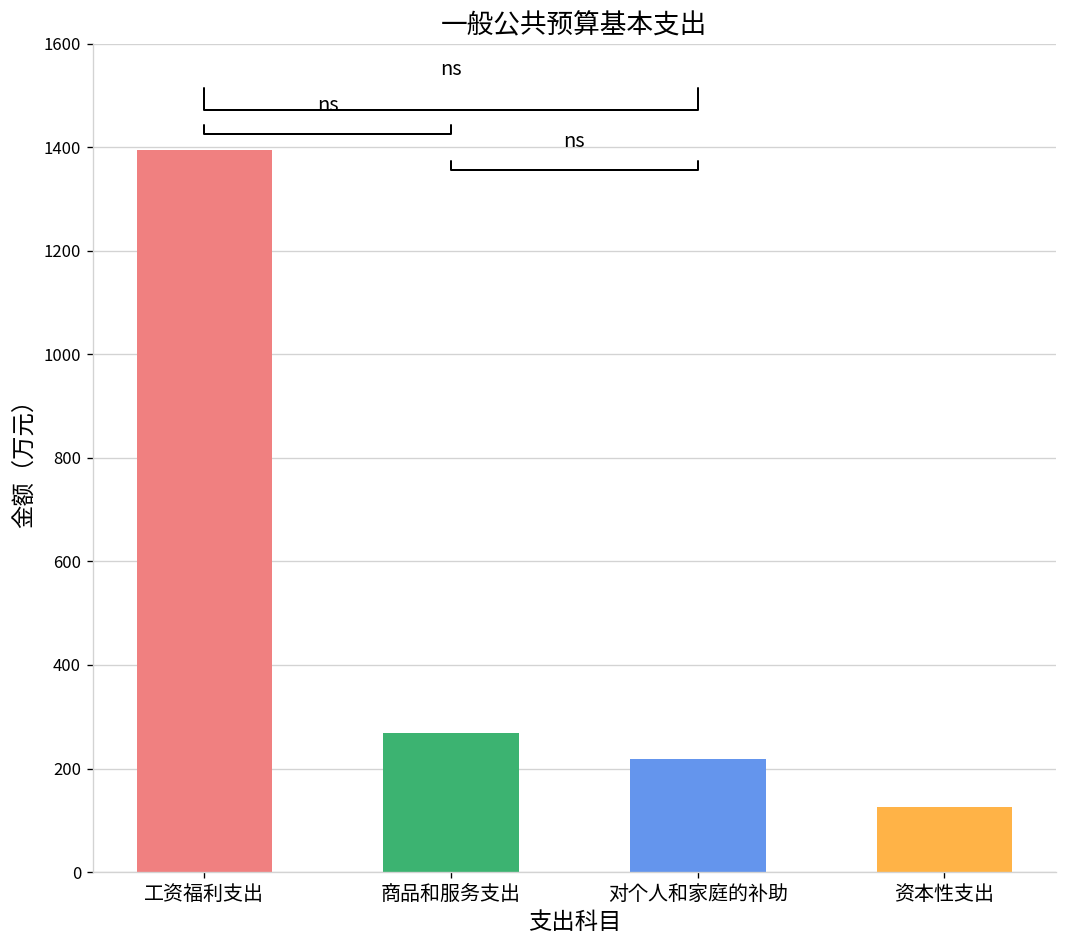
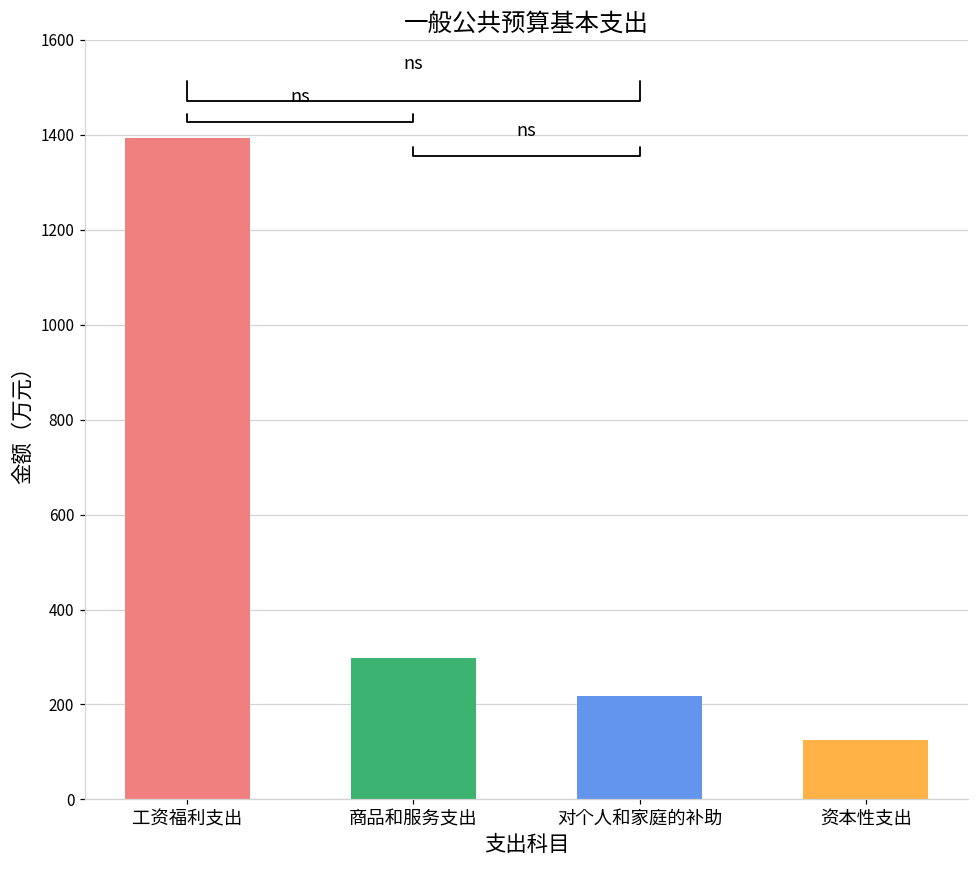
商品和服务支出: 270 -> 300
